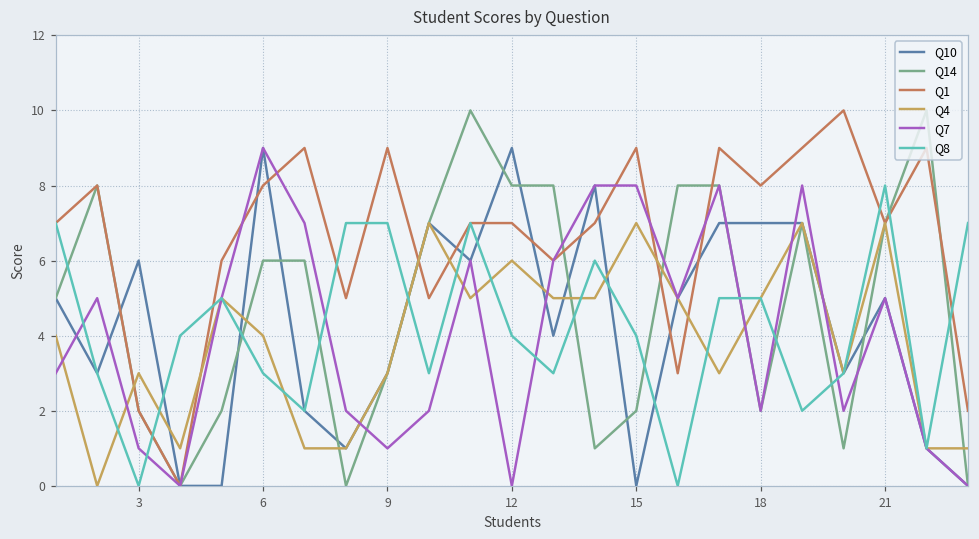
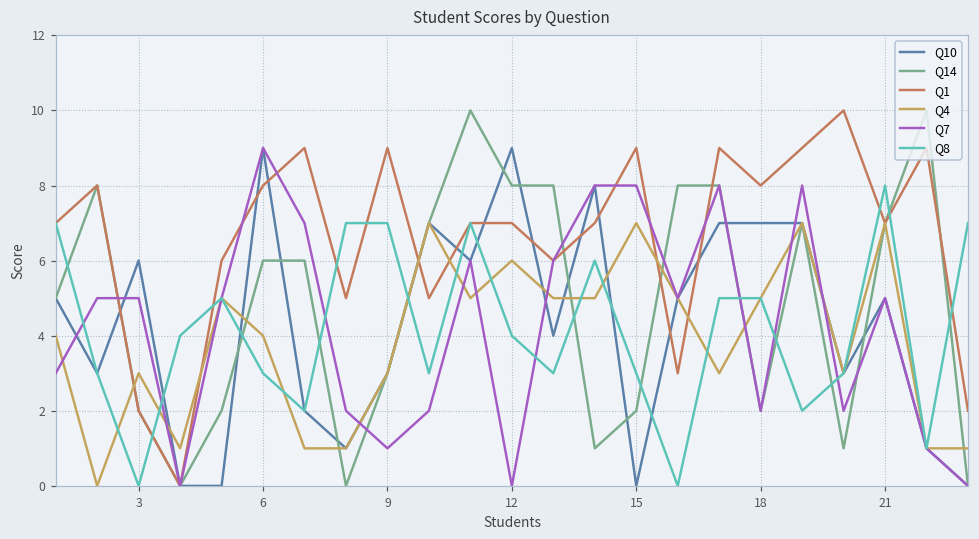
Q7, 3: 1 -> 5
Q8, 15: 4 -> 3
